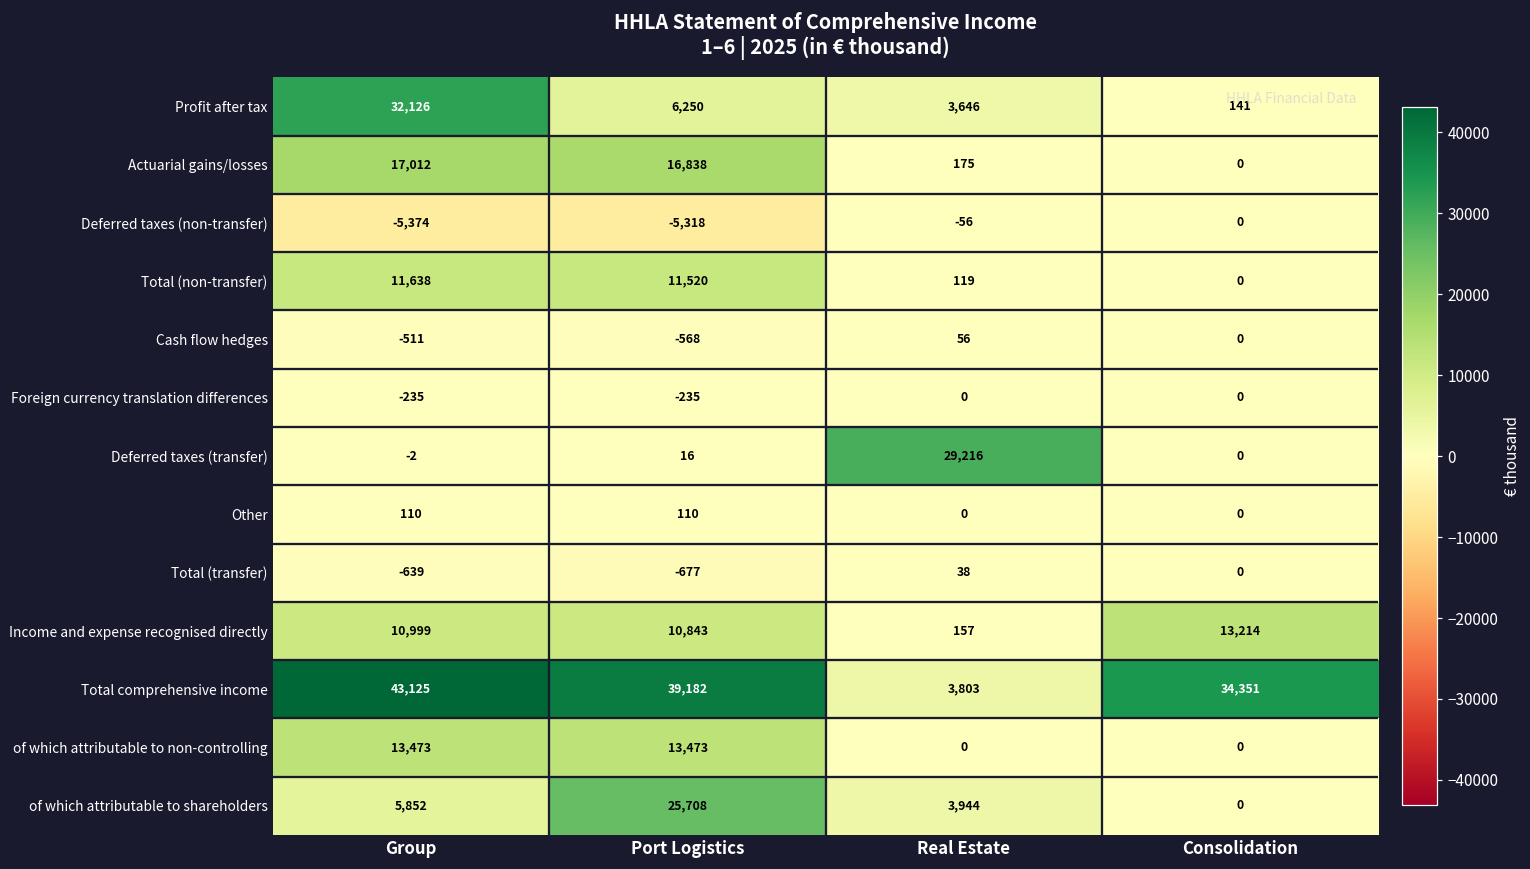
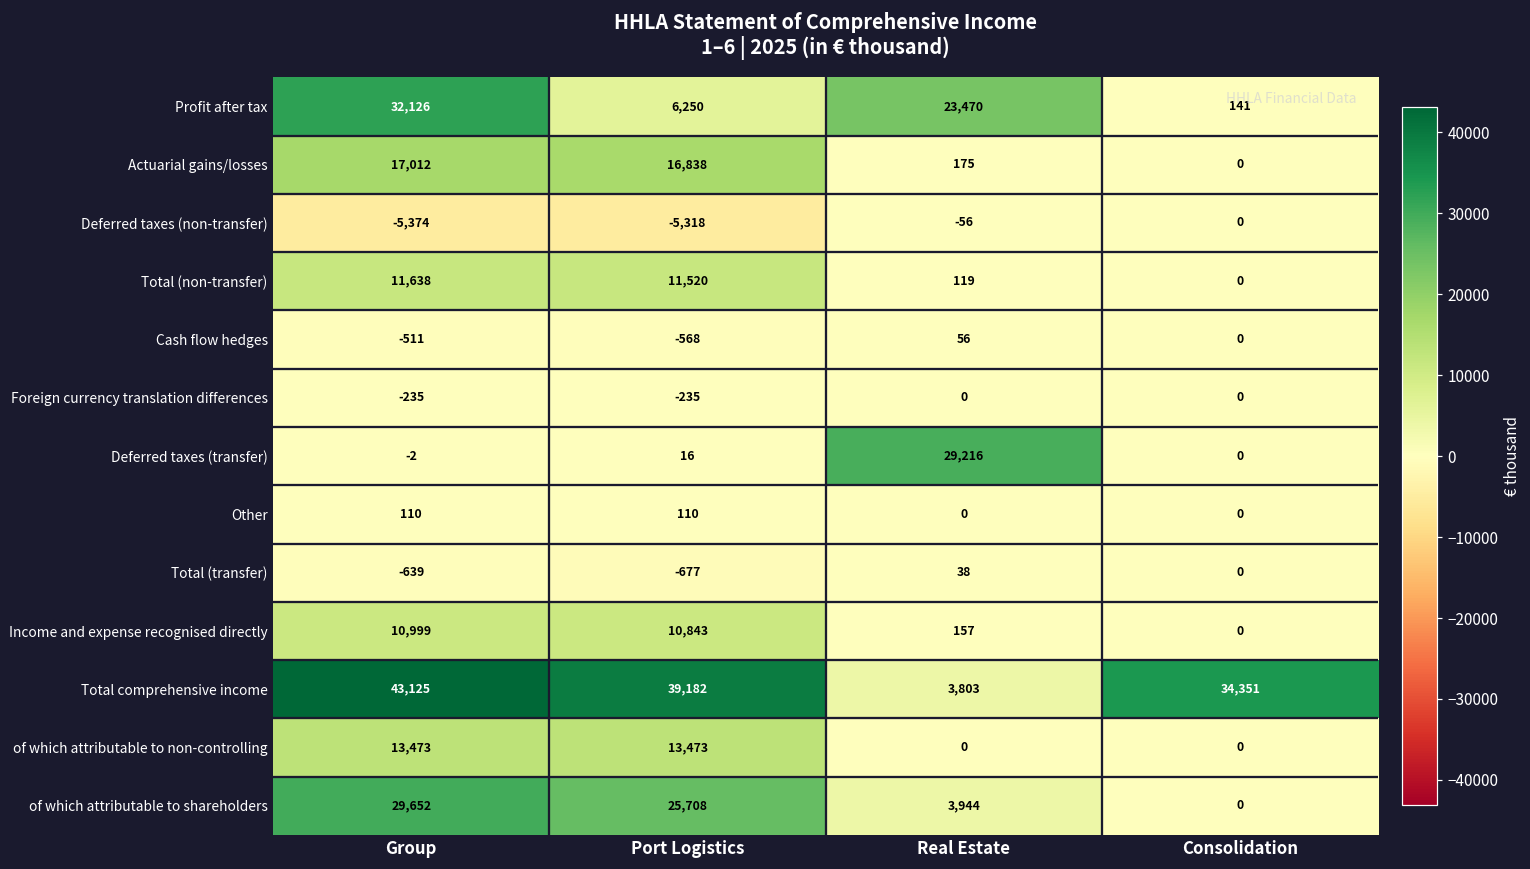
Profit after tax, Real Estate: 3,646 -> 23,470
Income and expense recognised directly, Consolidation: 13,214 -> 0
of which attributable to shareholders, Group: 5,852 -> 29,652
